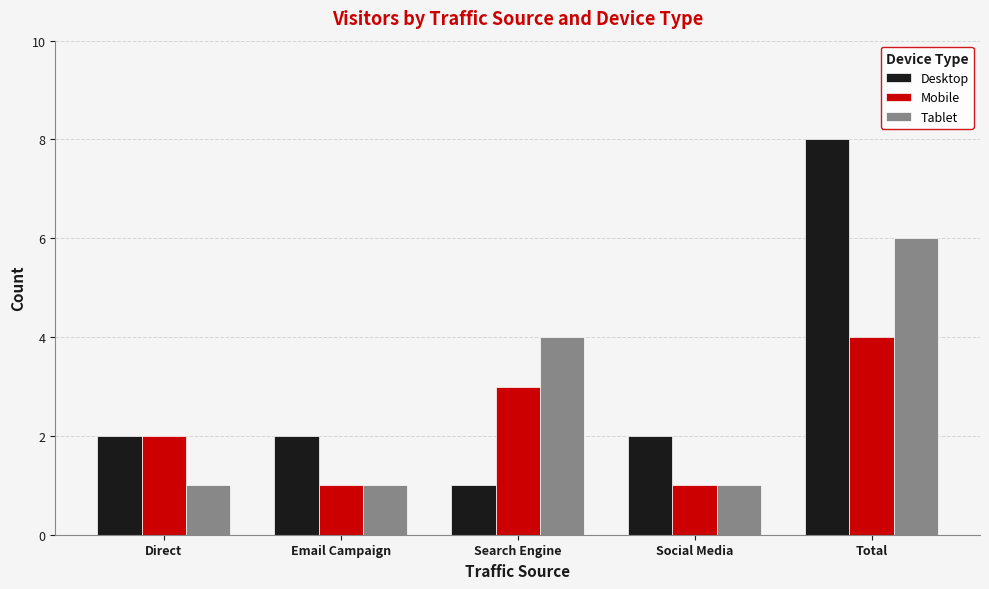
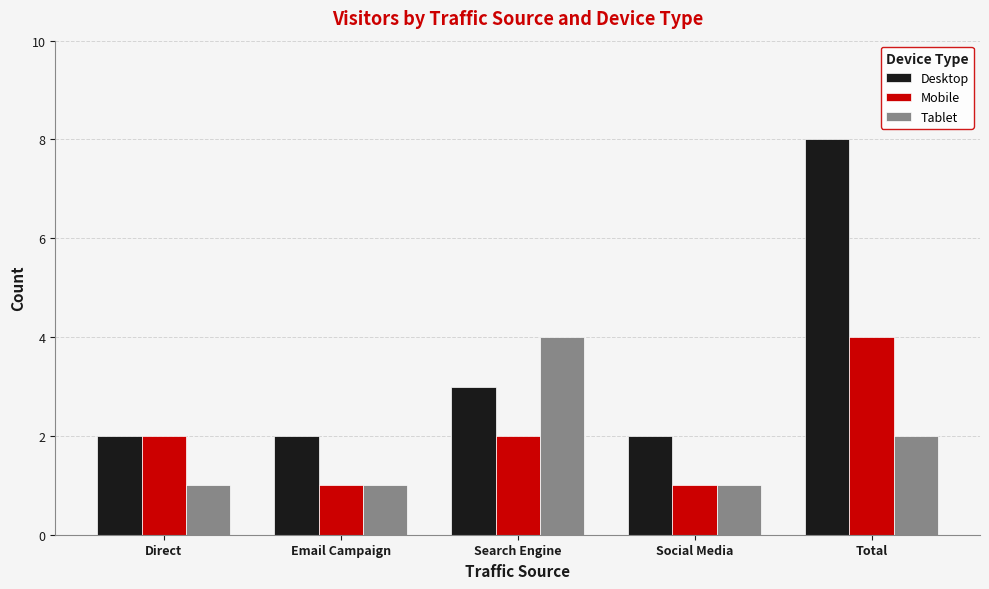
Desktop, Search Engine: 1 -> 3
Mobile, Search Engine: 3 -> 2
Tablet, Total: 6 -> 2
